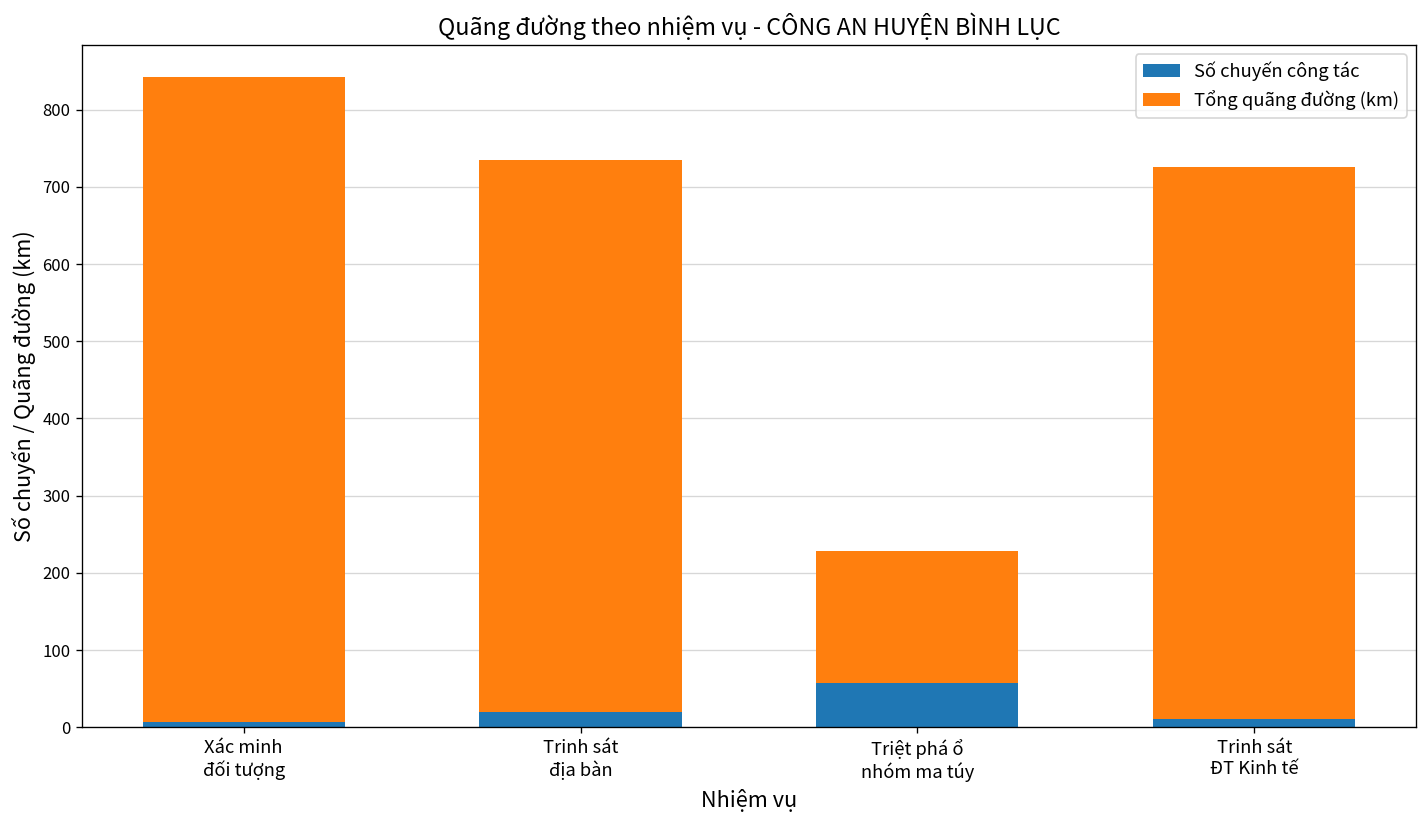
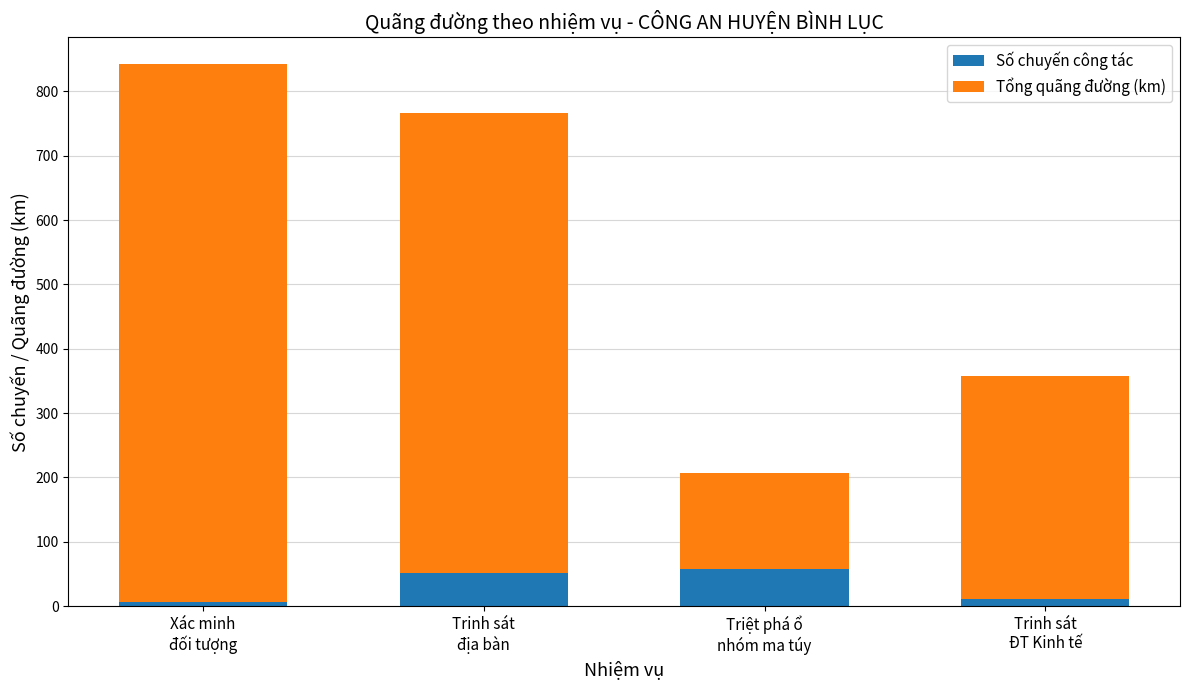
Số chuyến công tác, Trinh sát địa bàn: 20 -> 50
Tổng quãng đường (km), Triệt phá ổ nhóm ma túy: 170 -> 150
Tổng quãng đường (km), Trinh sát ĐT Kinh tế: 710 -> 350
